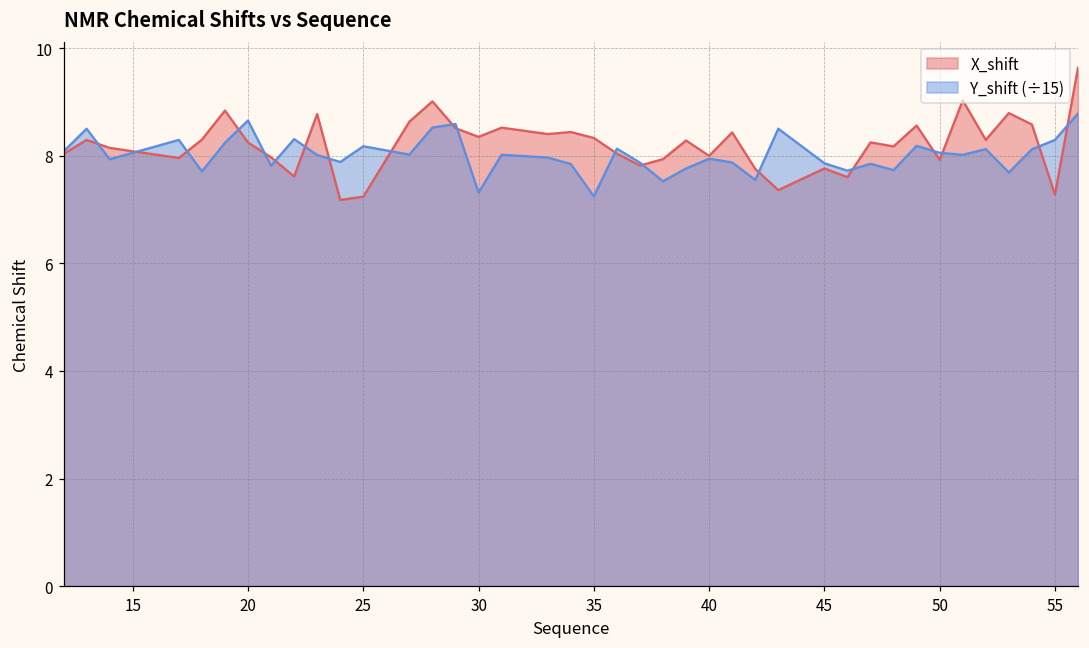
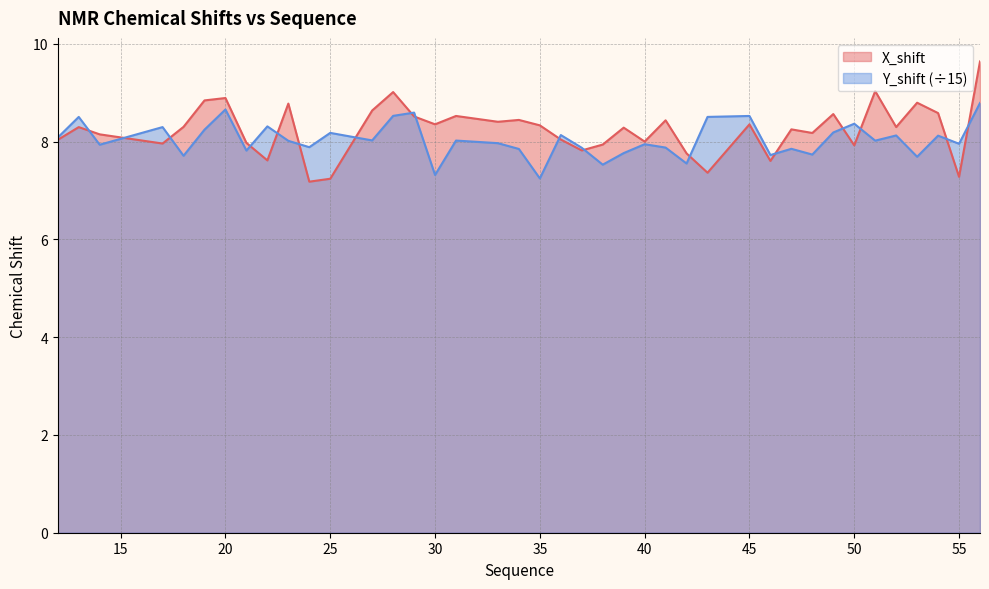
X_shift, 20: 8.2 -> 8.9
X_shift, 45: 7.8 -> 8.4
Y_shift (÷15), 45: 7.9 -> 8.5
Y_shift (÷15), 50: 8.1 -> 8.4
Y_shift (÷15), 55: 8.3 -> 8.0
